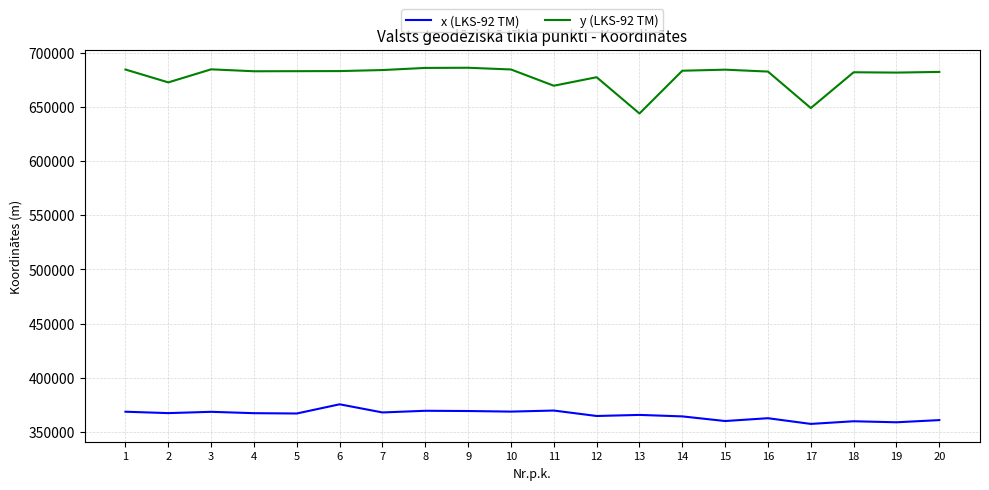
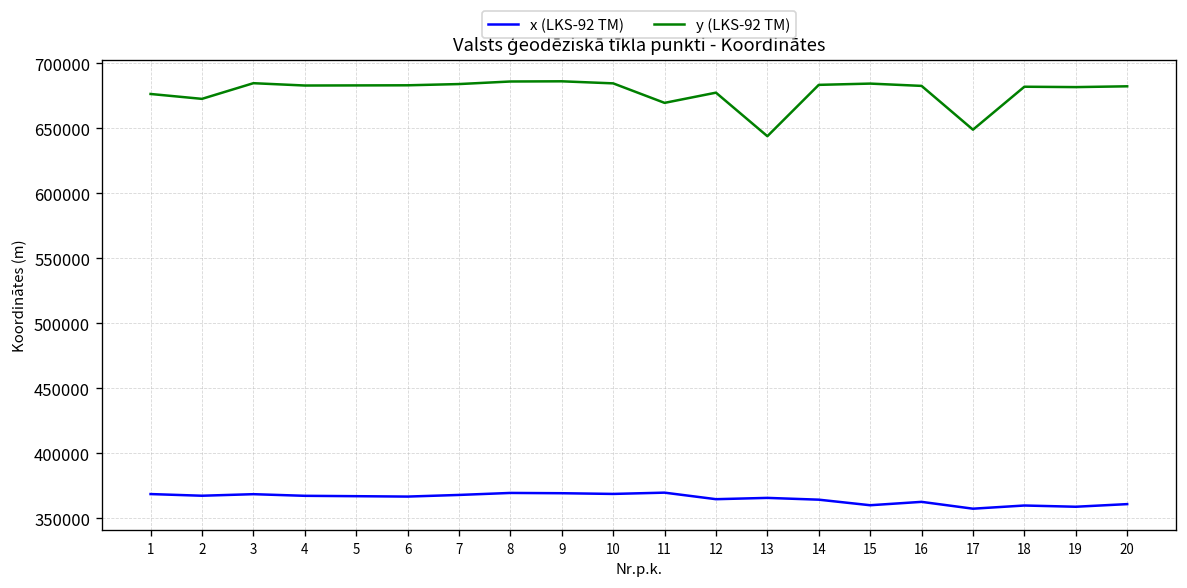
y (LKS-92 TM), 1: 684000 -> 676000
x (LKS-92 TM), 6: 376000 -> 367000
